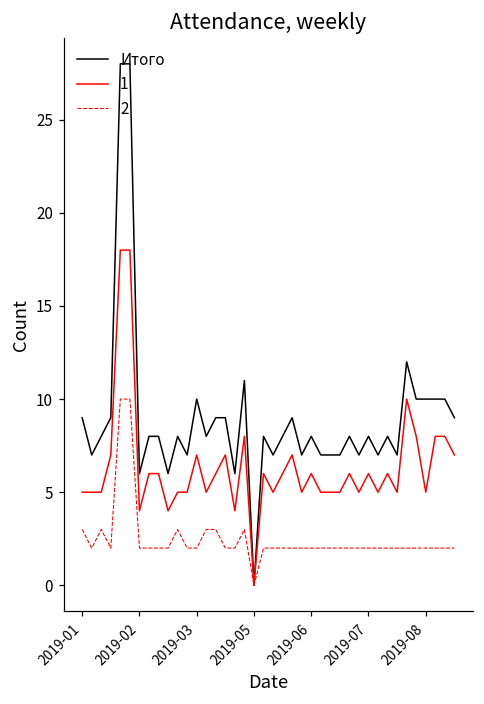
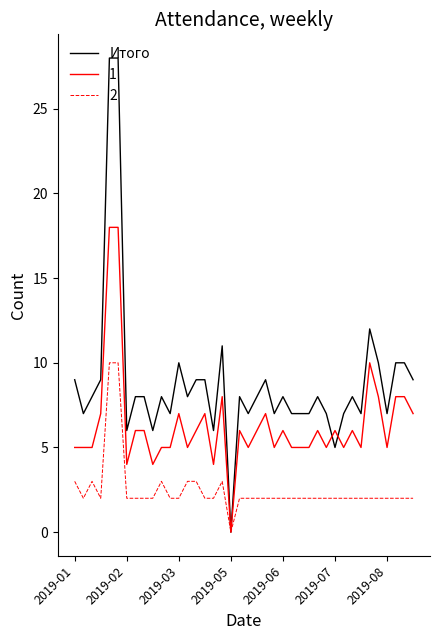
Итого, 2019-07: 8 -> 5
Итого, 2019-08: 10 -> 7
